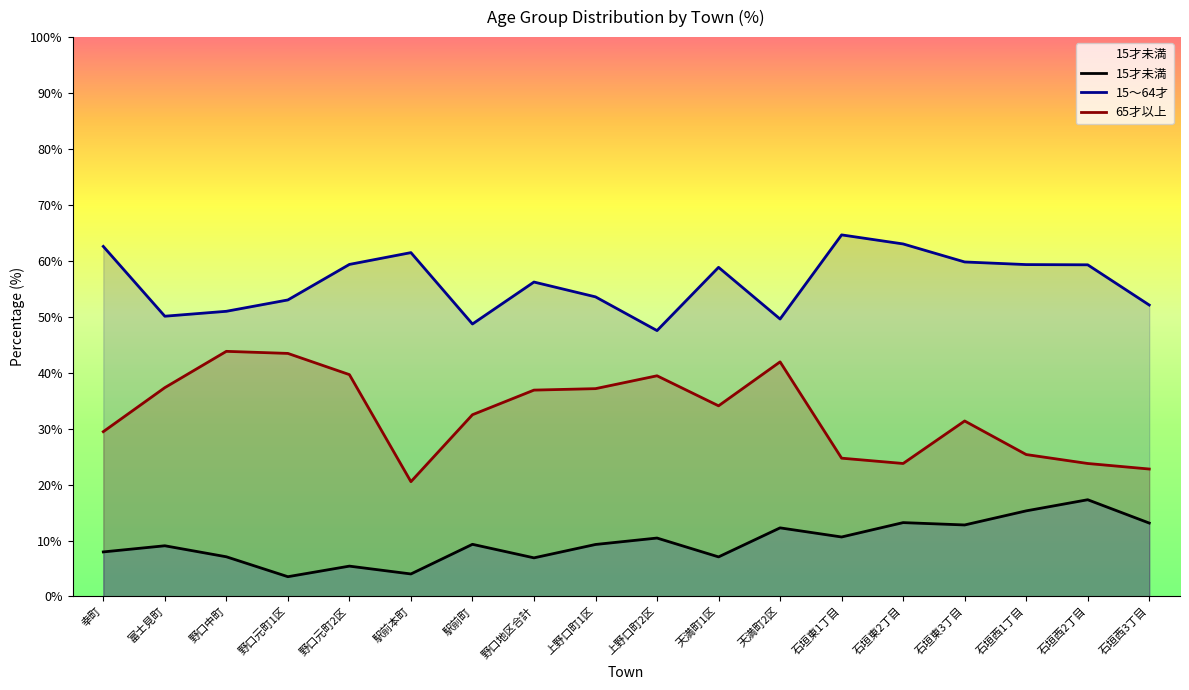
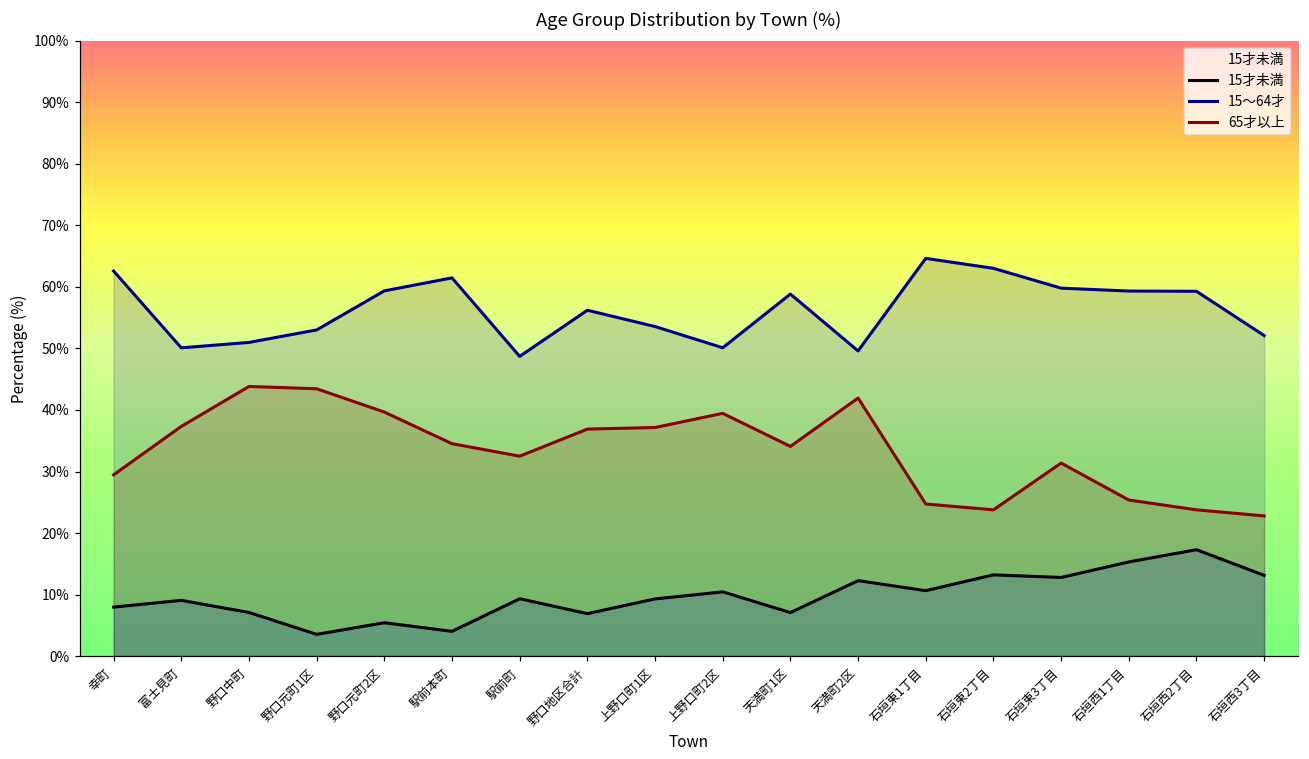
65才以上, 駅前本町: 21% -> 35%
15～64才, 上野口町2区: 48% -> 50%
